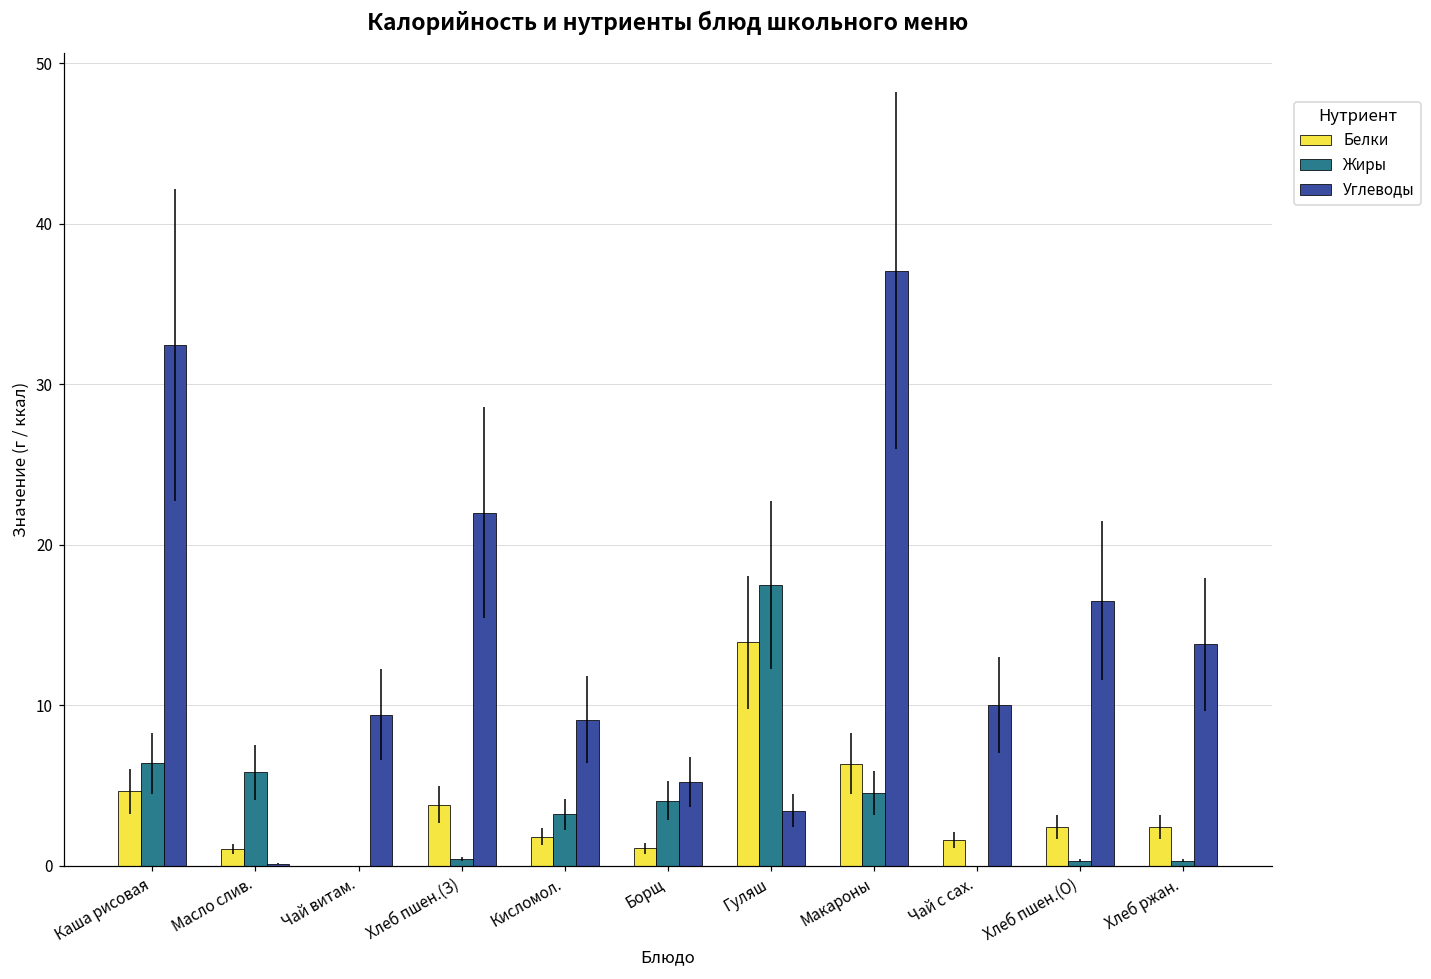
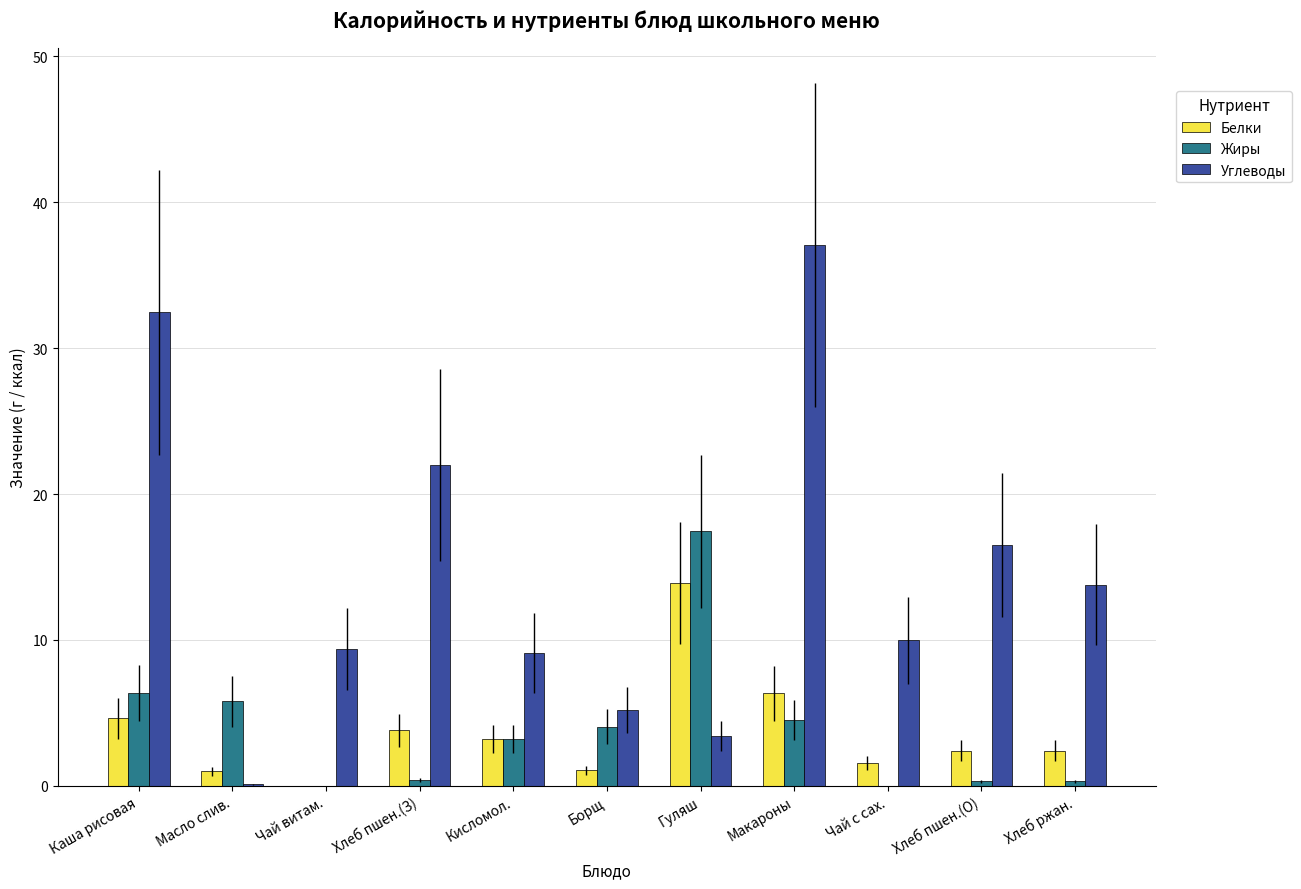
Белки, Кисломол.: 1.8 -> 3.2
